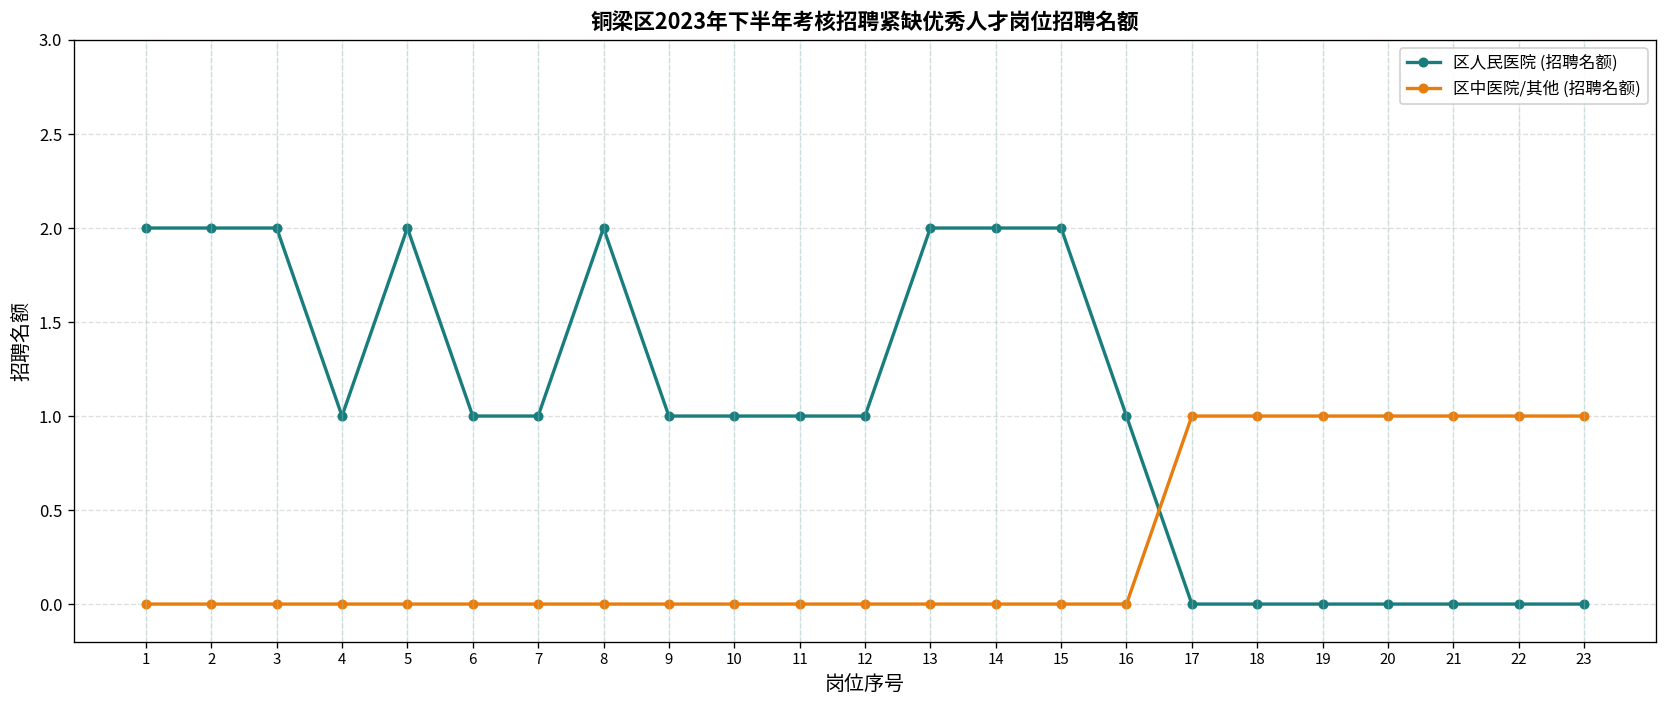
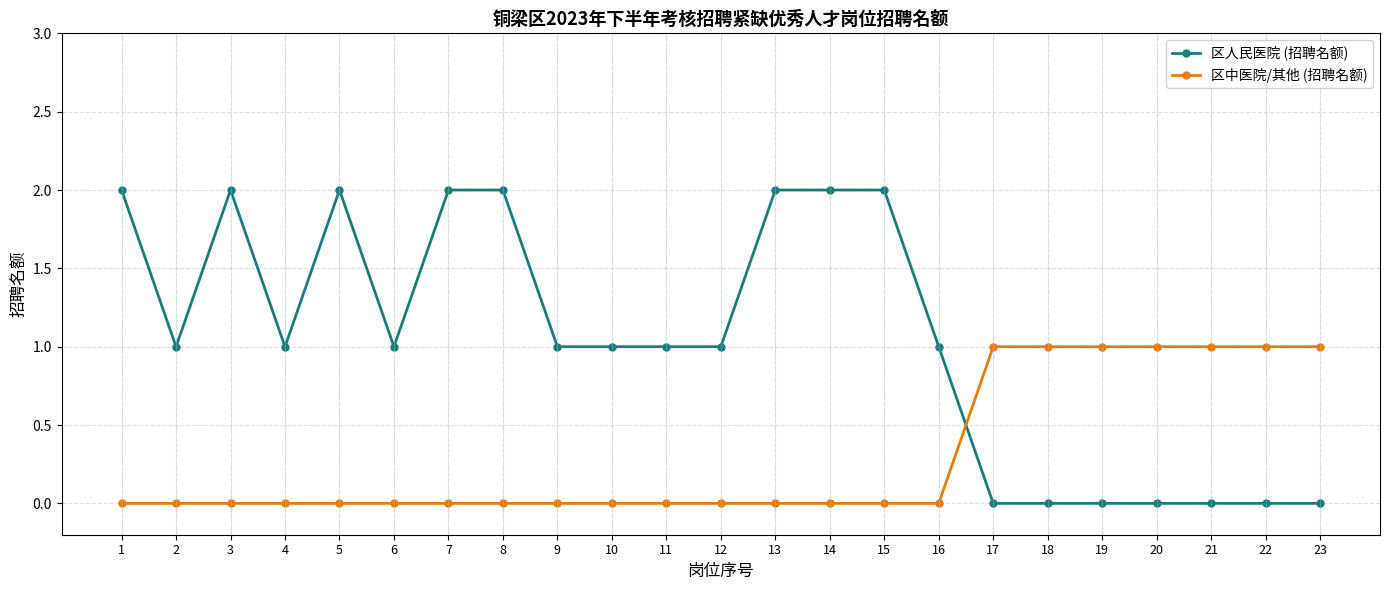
区人民医院 (招聘名额), 2: 2 -> 1
区人民医院 (招聘名额), 7: 1 -> 2
